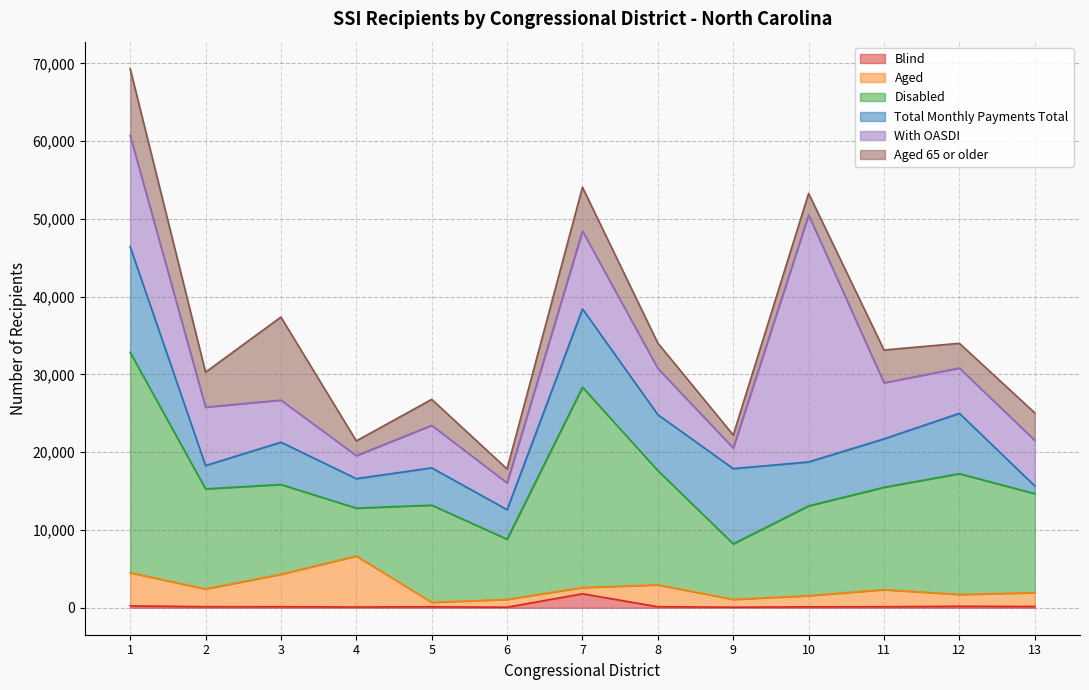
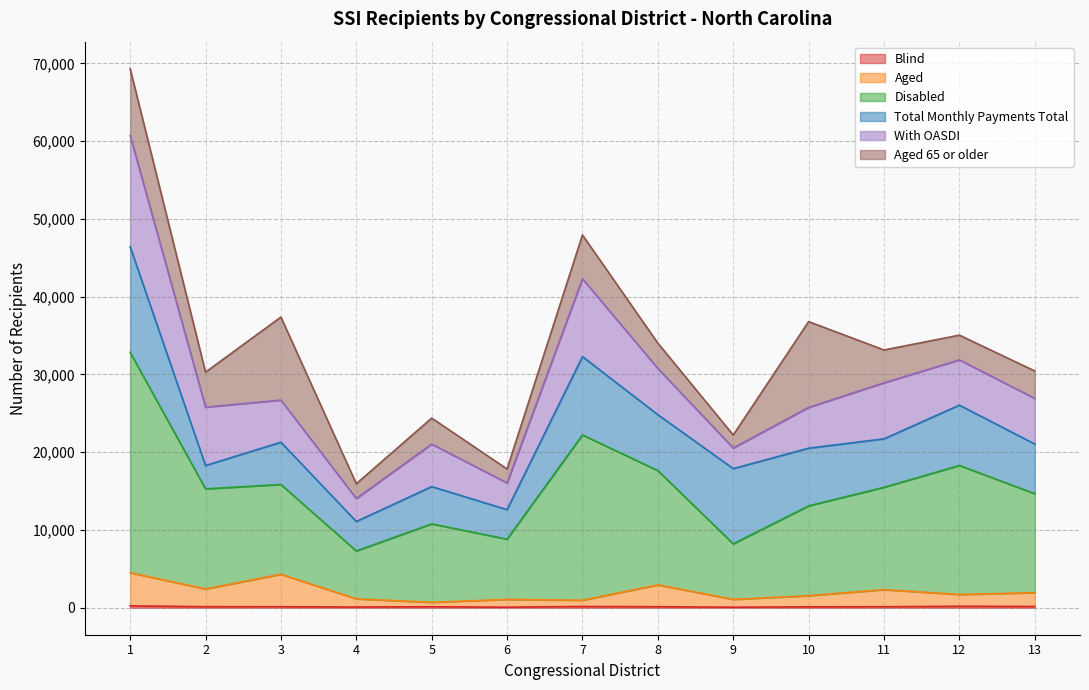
Aged, 4: 7,000 -> 1,000
Disabled, 5: 12,000 -> 10,000
Blind, 7: 2,000 -> 0
Disabled, 7: 26,000 -> 21,000
Total Monthly Payments Total, 10: 6,000 -> 7,000
With OASDI, 10: 32,000 -> 5,000
Aged 65 or older, 10: 3,000 -> 11,000
Disabled, 12: 16,000 -> 17,000
Total Monthly Payments Total, 13: 1,000 -> 6,000
